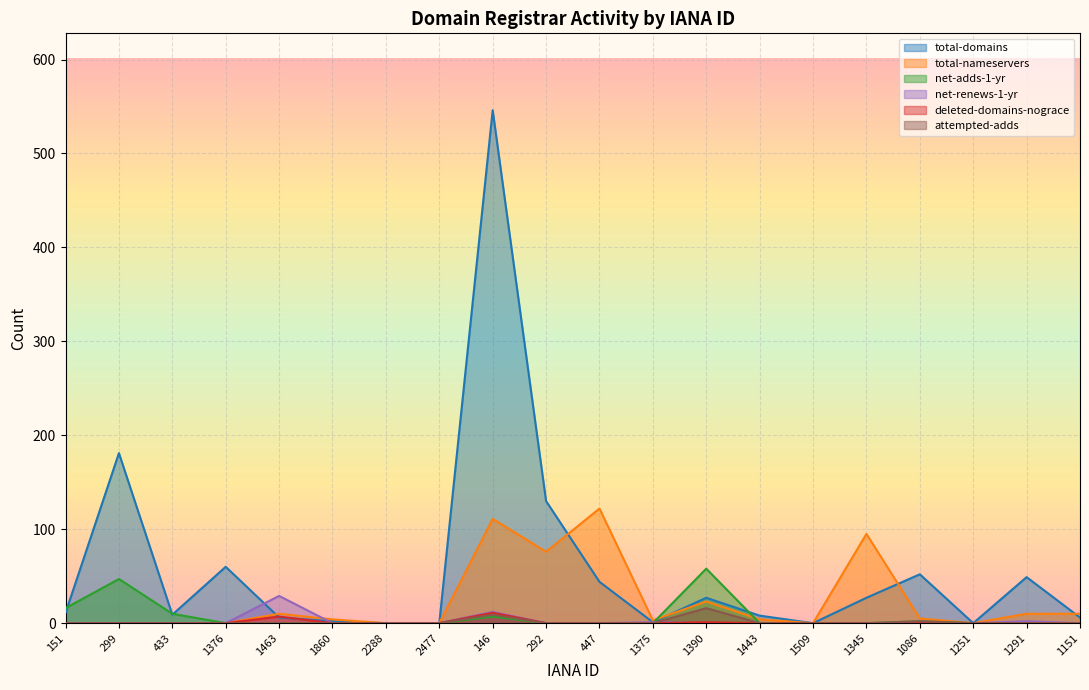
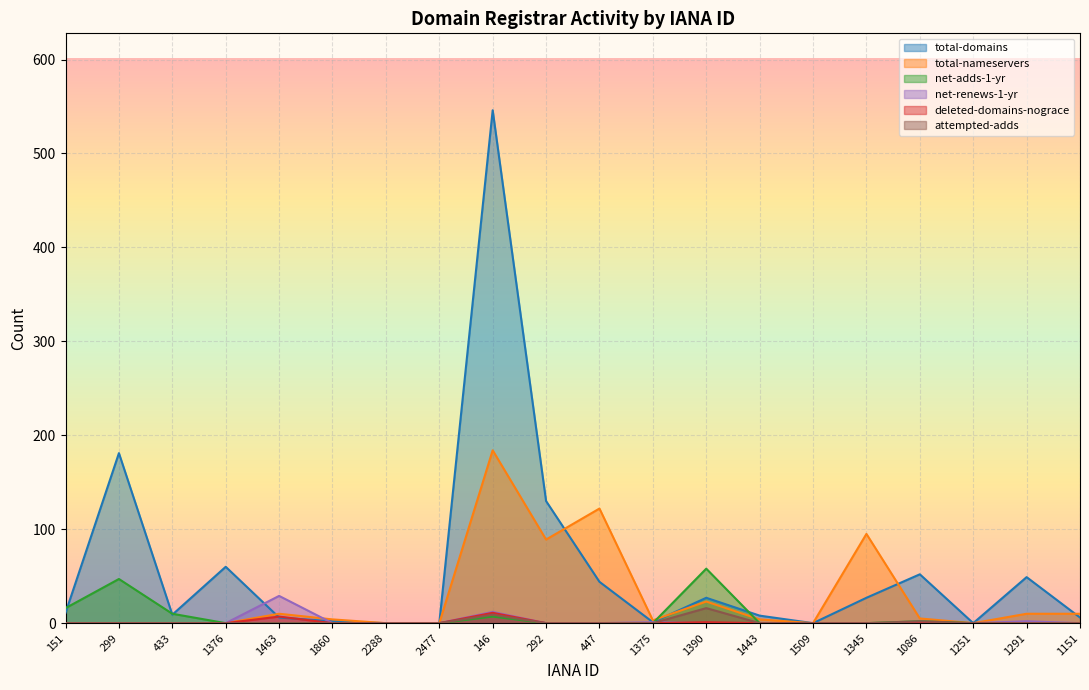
total-nameservers, 146: 110 -> 180
total-nameservers, 292: 80 -> 90
